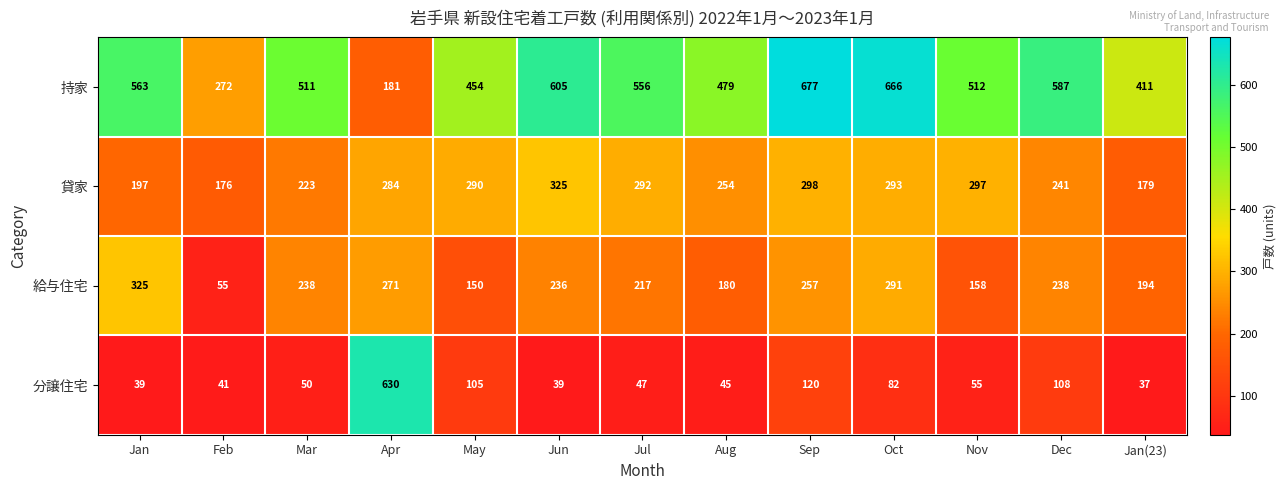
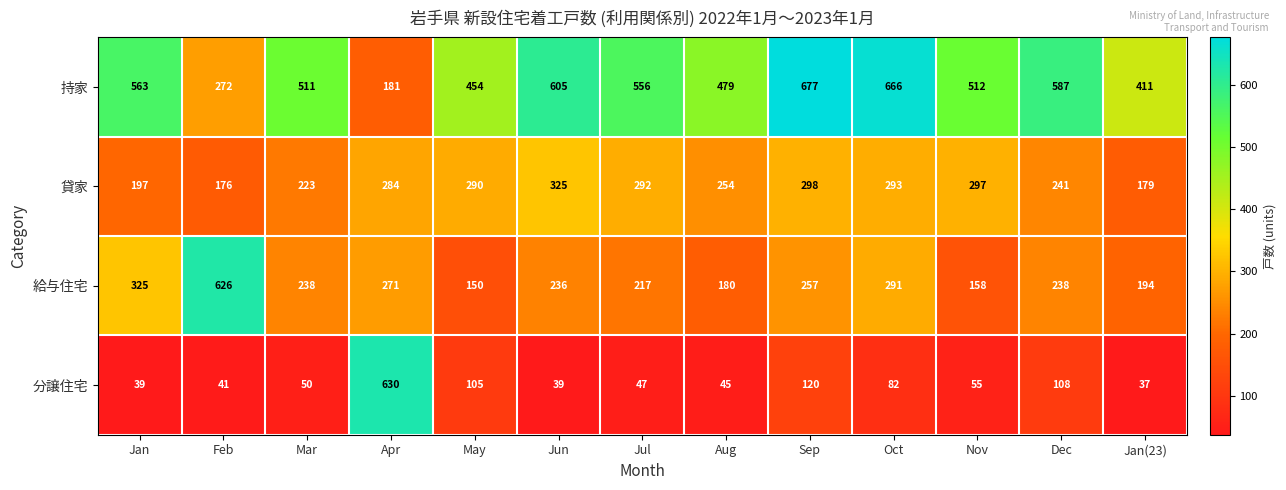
給与住宅, Feb: 55 -> 626
